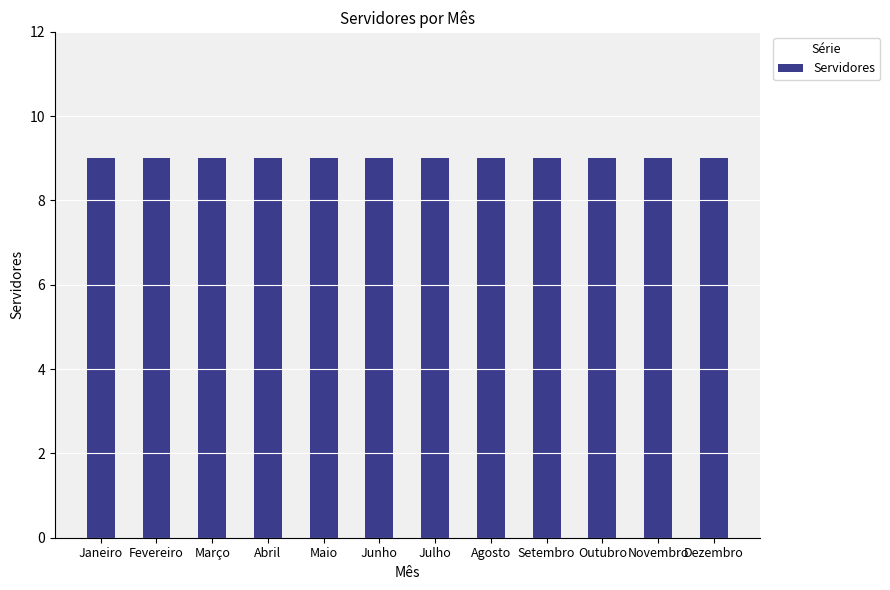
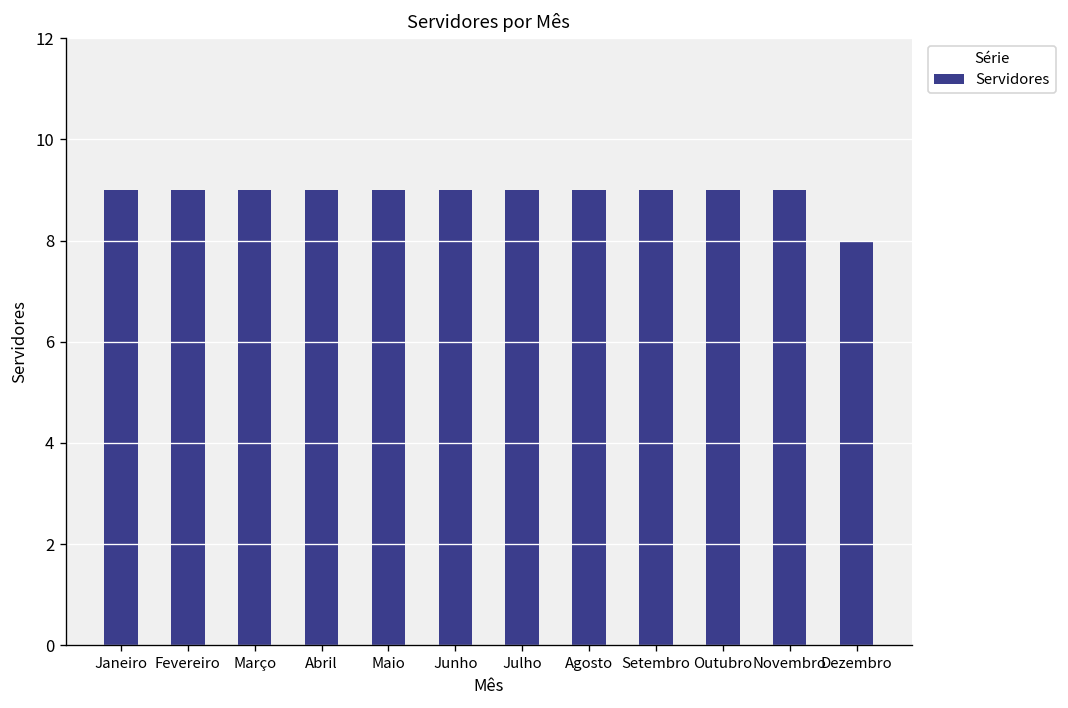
Dezembro: 9 -> 8
